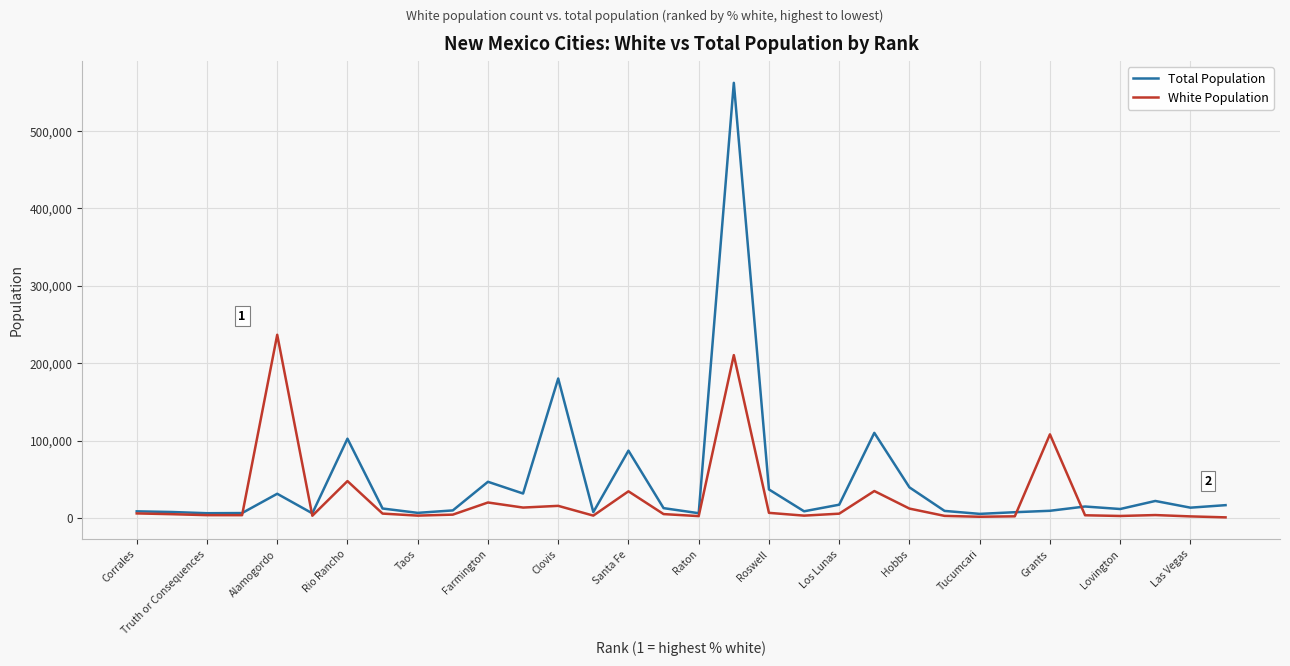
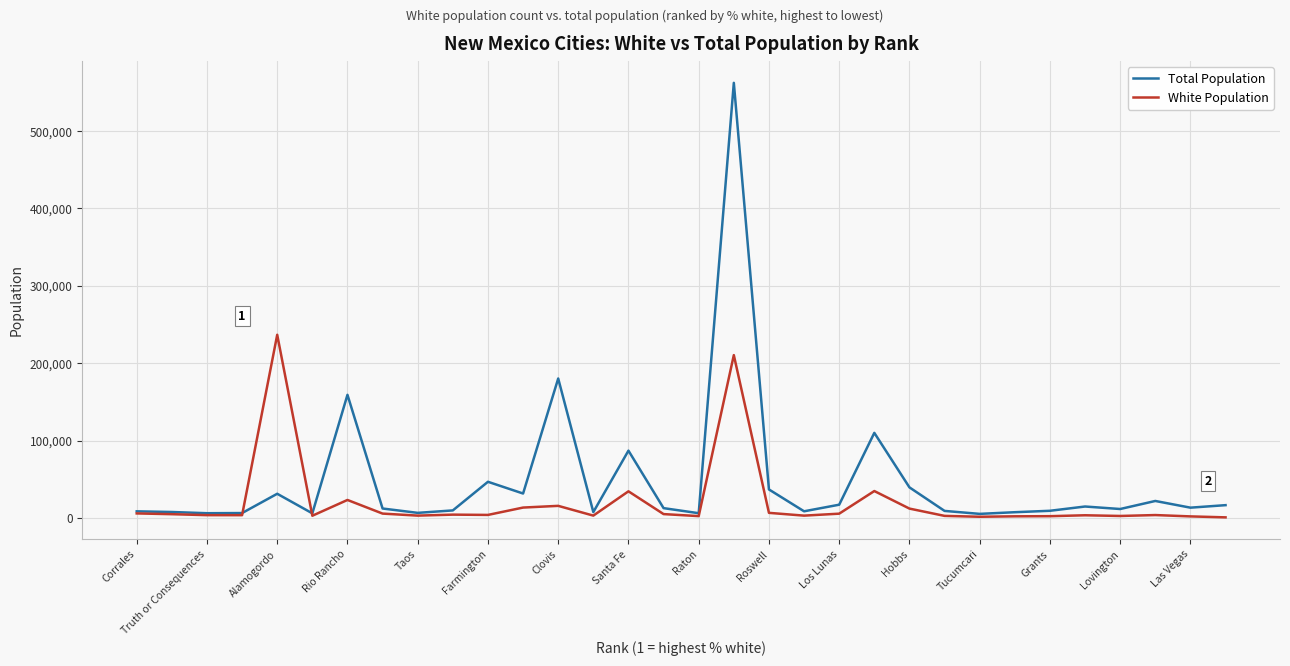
Total Population, Rio Rancho: 100,000 -> 160,000
White Population, Rio Rancho: 50,000 -> 20,000
White Population, Farmington: 20,000 -> 0
White Population, Grants: 110,000 -> 0
